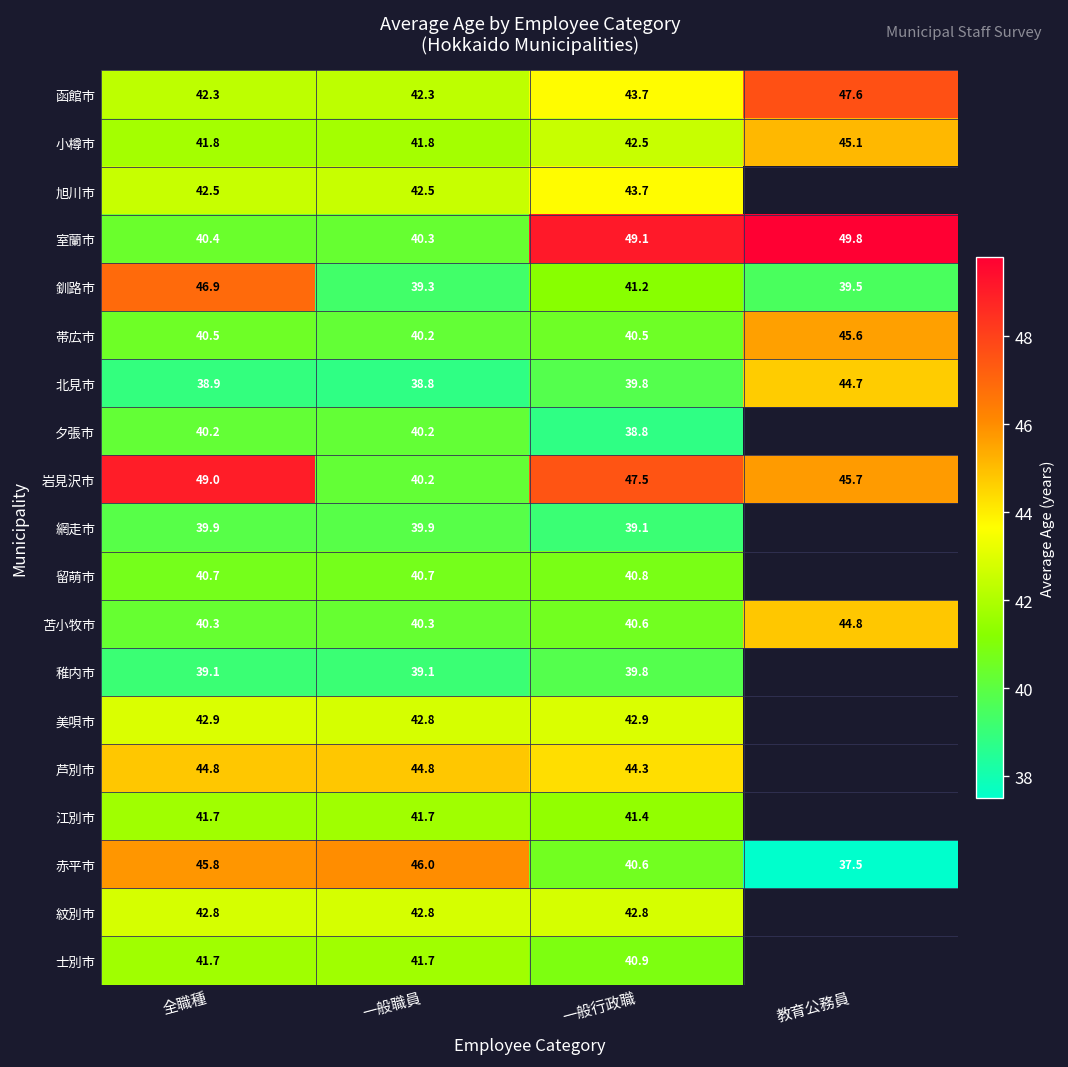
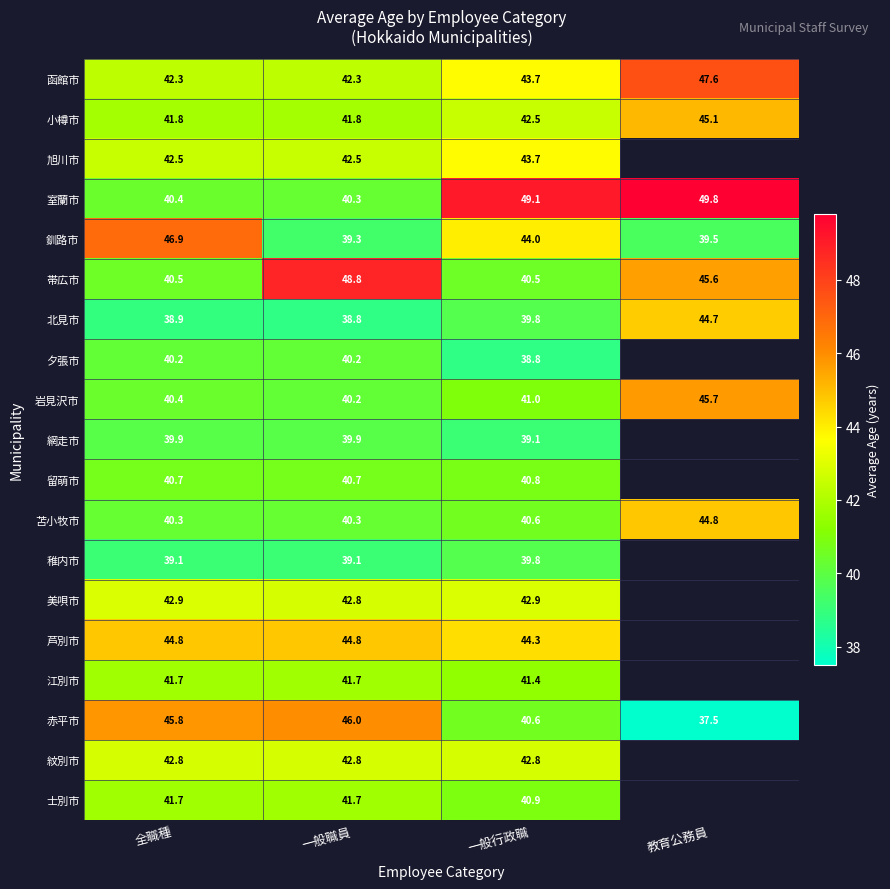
釧路市, 一般行政職: 41.2 -> 44.0
帯広市, 一般職員: 40.2 -> 48.8
岩見沢市, 全職種: 49.0 -> 40.4
岩見沢市, 一般行政職: 47.5 -> 41.0
